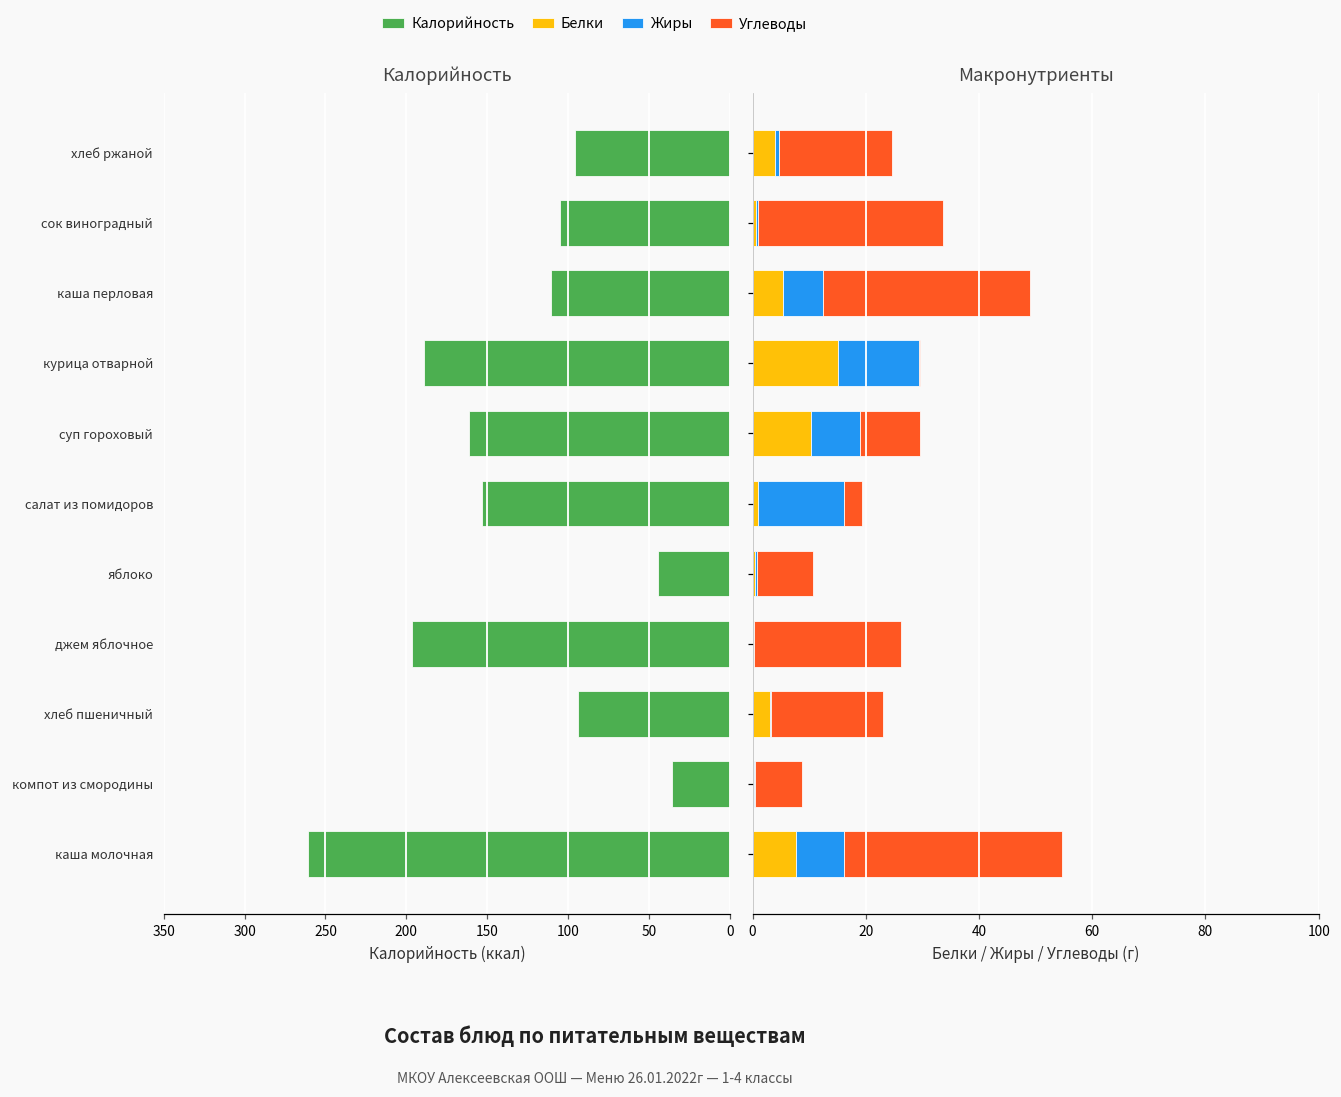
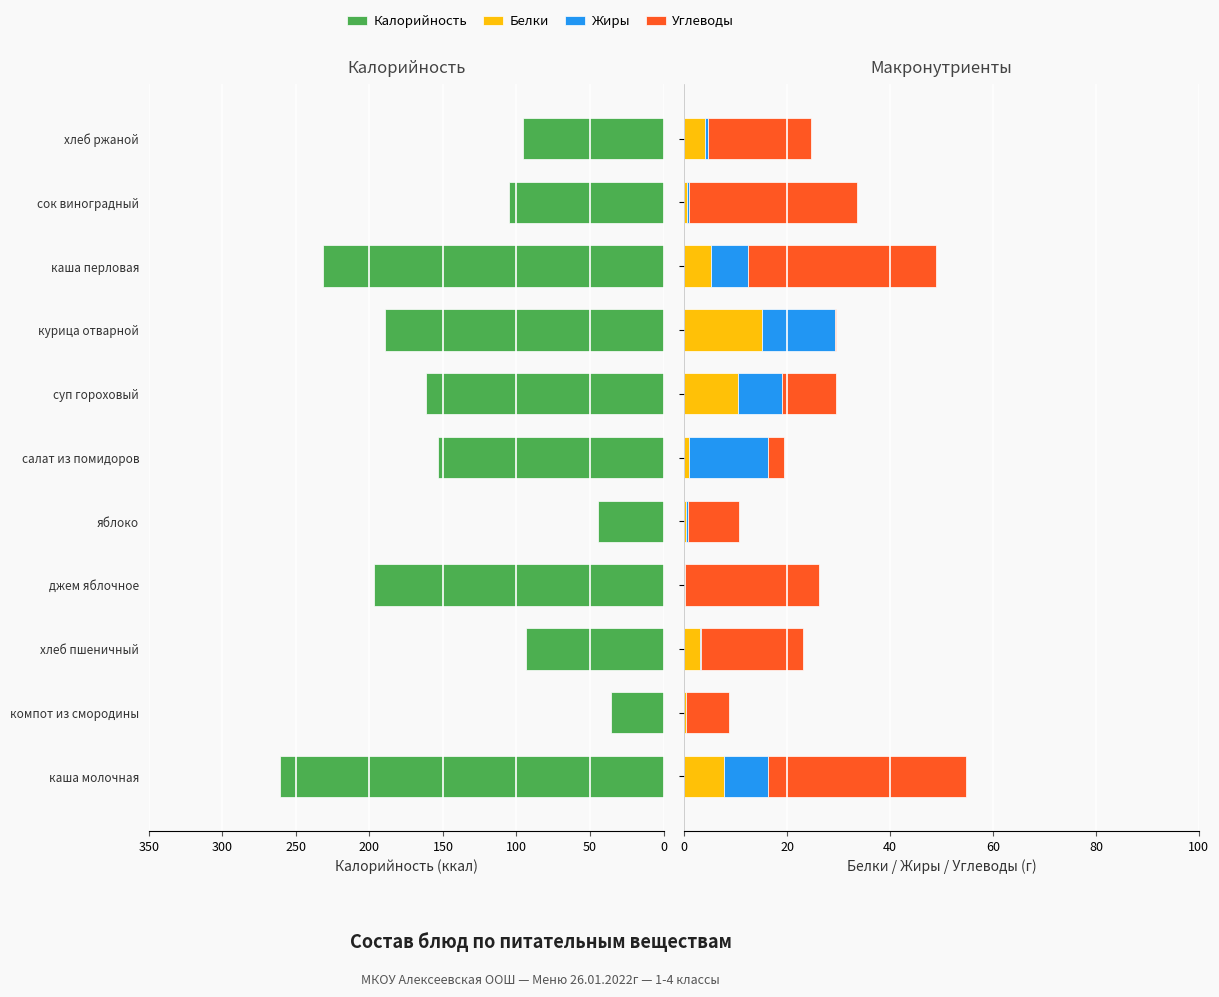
Калорийность, каша перловая: 111 -> 231
